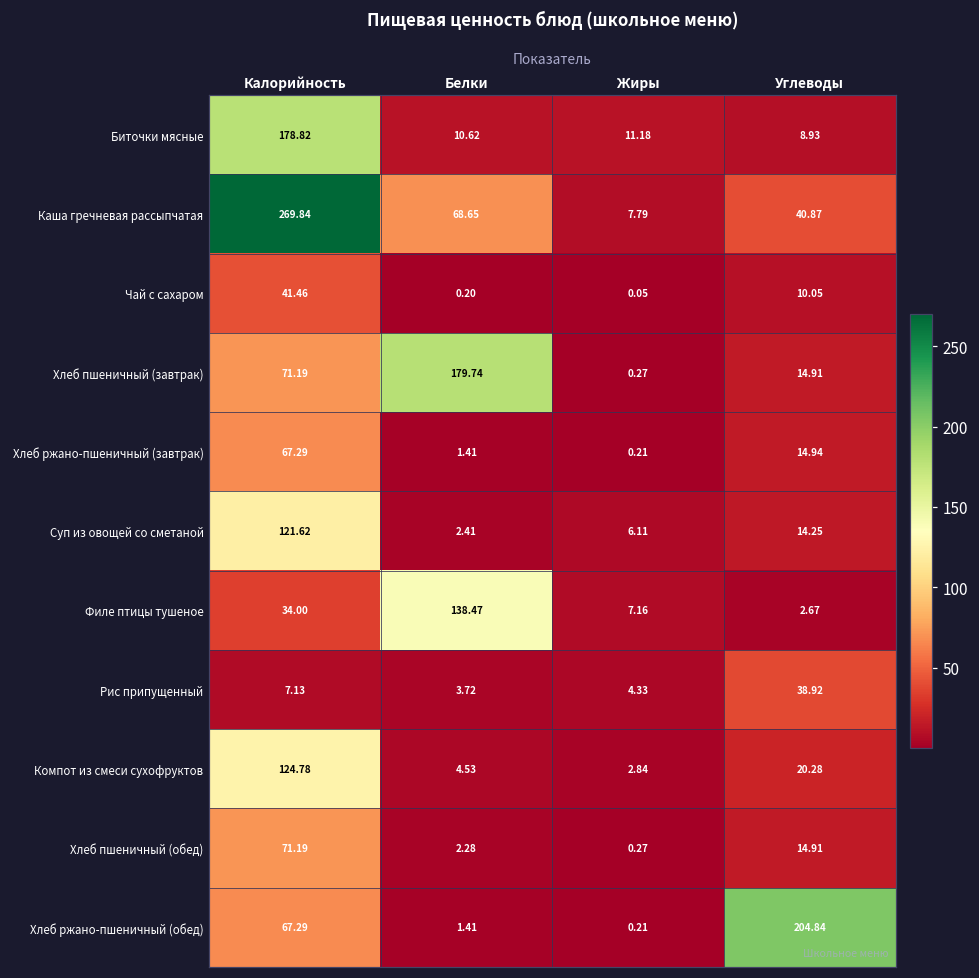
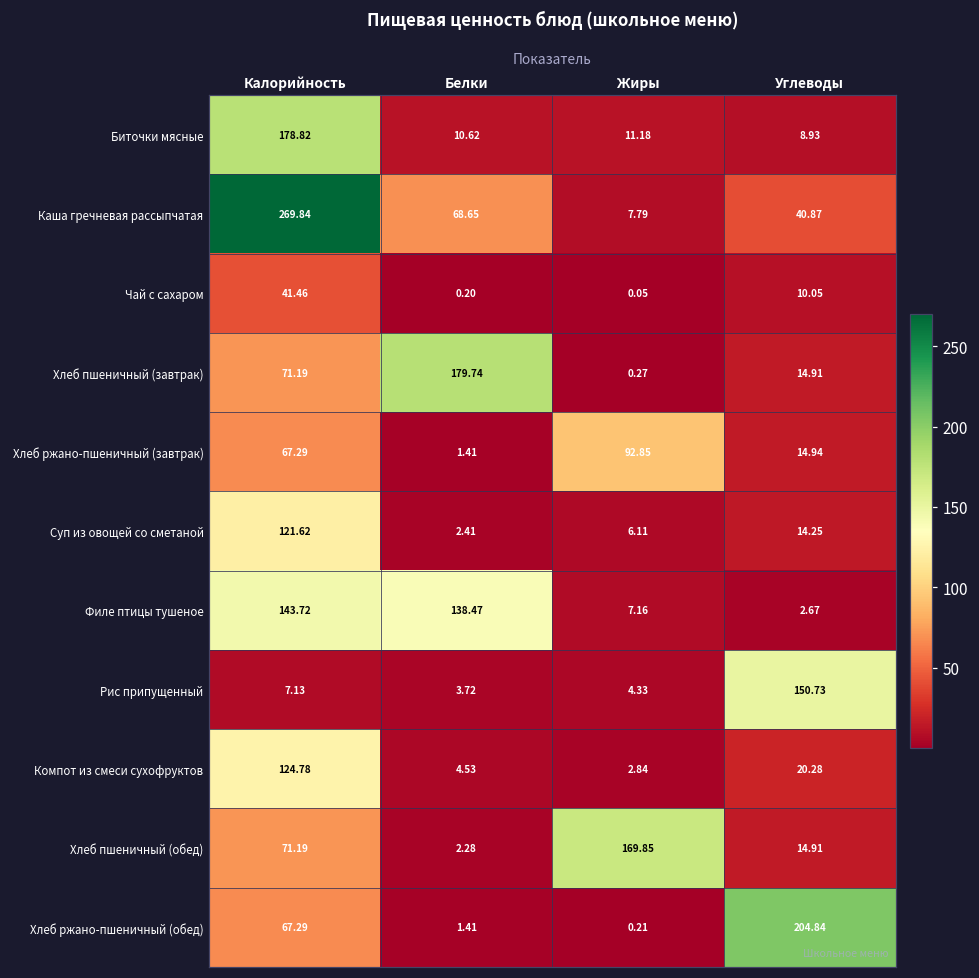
Хлеб ржано-пшеничный (завтрак), Жиры: 0.21 -> 92.85
Филе птицы тушеное, Калорийность: 34.00 -> 143.72
Рис припущенный, Углеводы: 38.92 -> 150.73
Хлеб пшеничный (обед), Жиры: 0.27 -> 169.85
